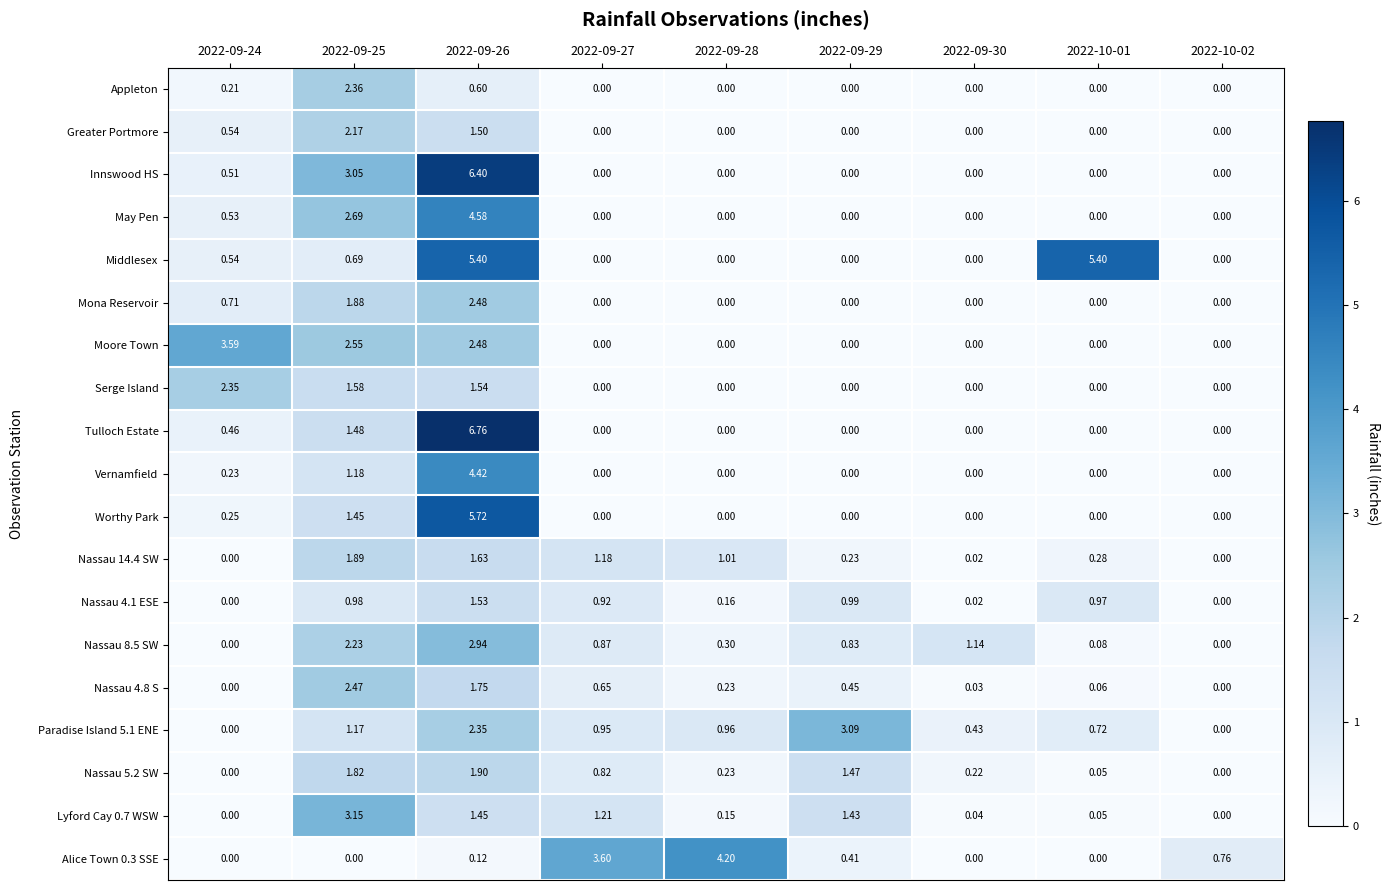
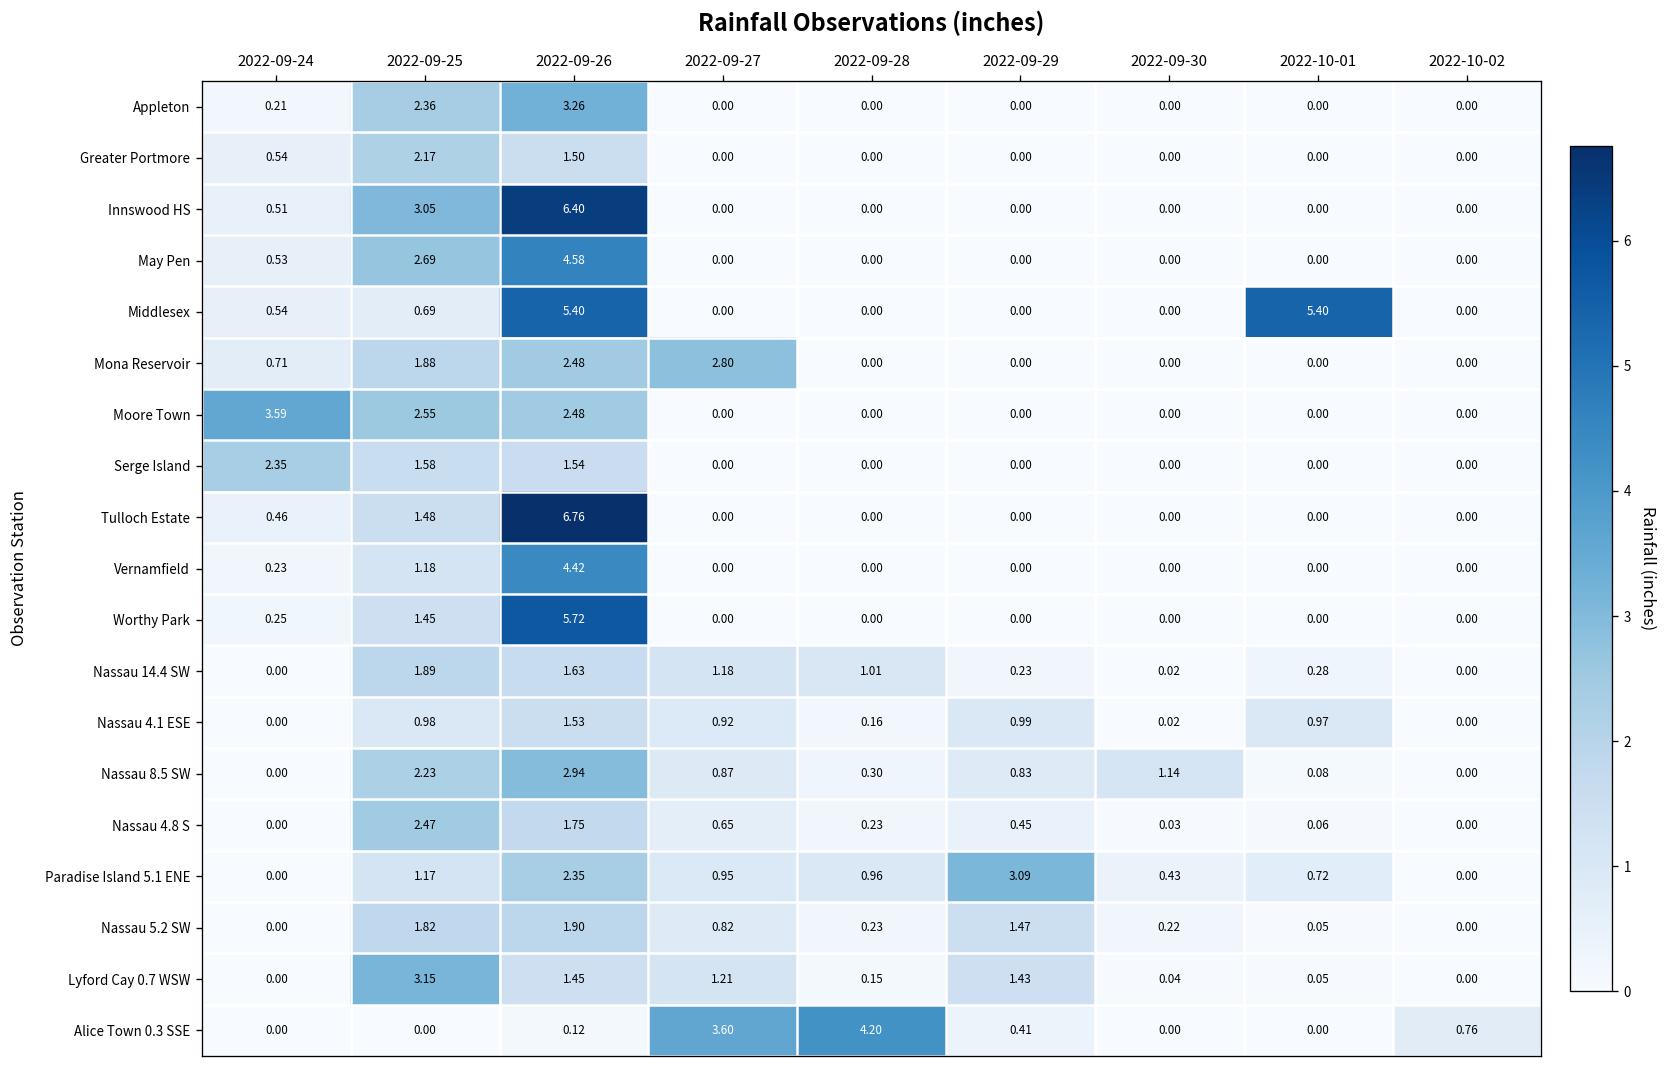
Appleton, 2022-09-26: 0.60 -> 3.26
Mona Reservoir, 2022-09-27: 0.00 -> 2.80
